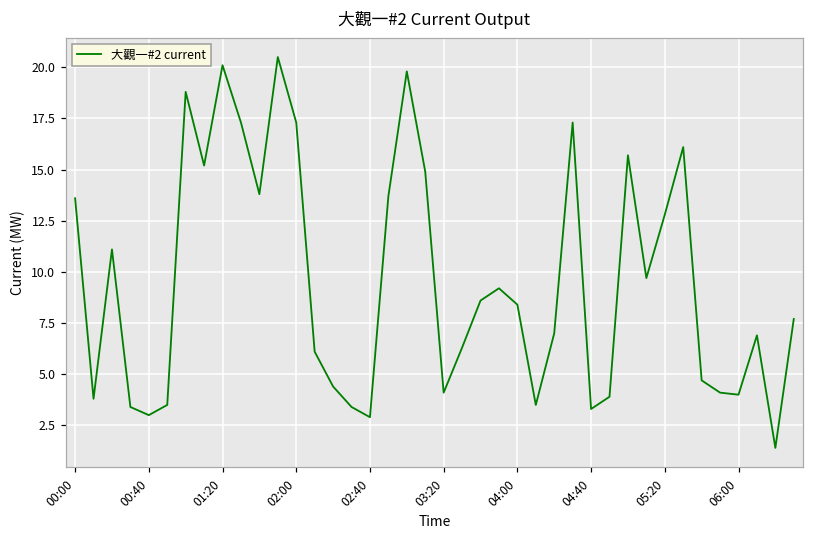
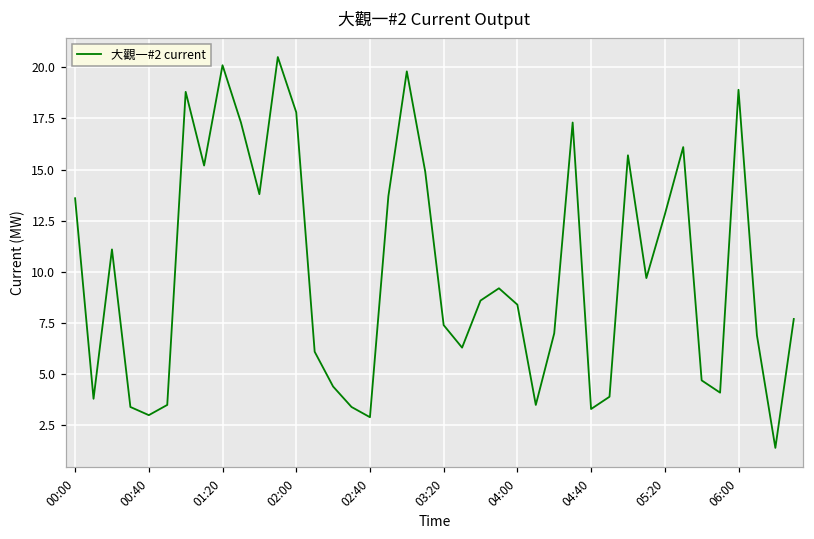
02:00: 17.3 -> 17.8
03:20: 4.1 -> 7.4
06:00: 4.0 -> 18.9
